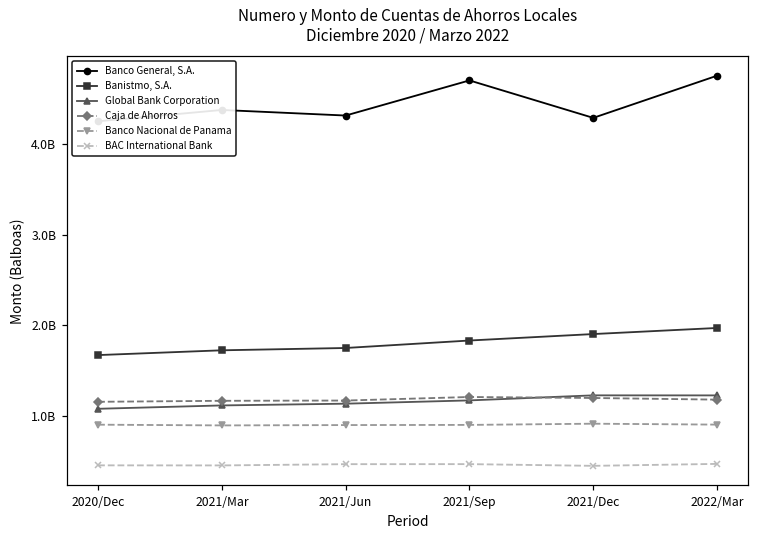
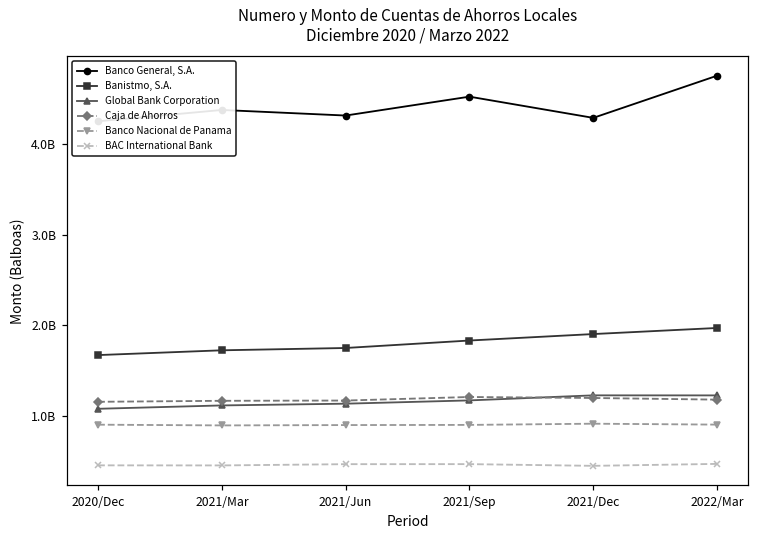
Banco General, S.A., 2021/Sep: 4700000000 -> 4500000000
